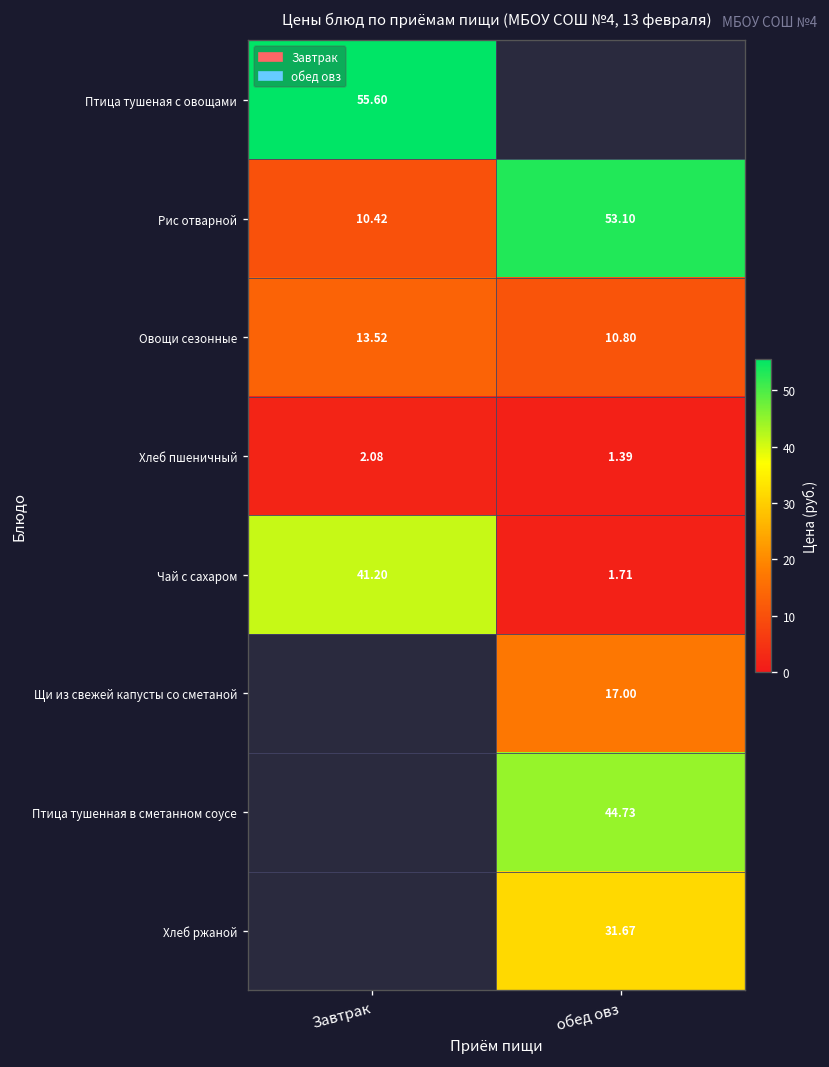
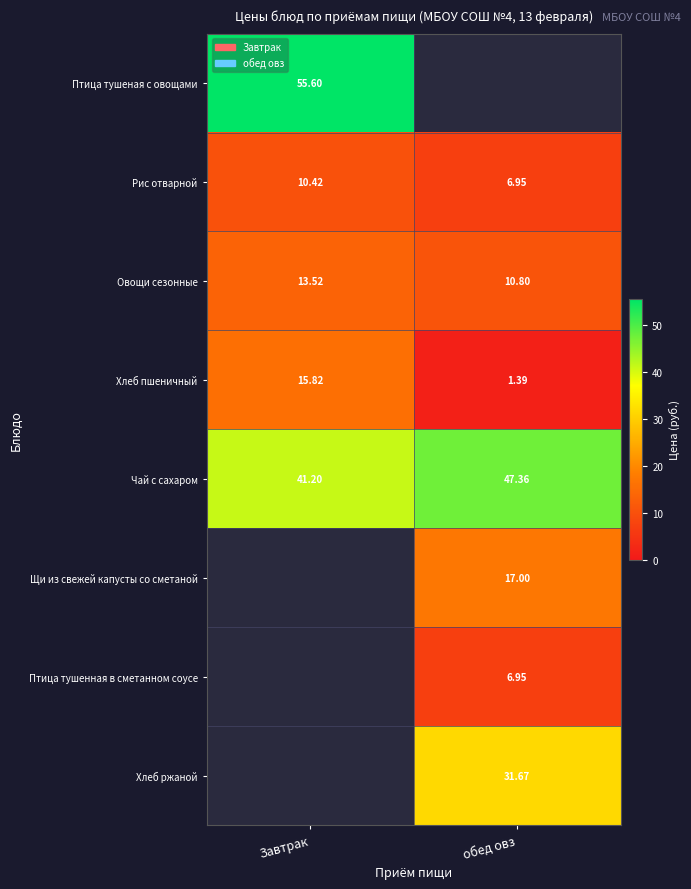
Рис отварной, обед овз: 53.10 -> 6.95
Хлеб пшеничный, Завтрак: 2.08 -> 15.82
Чай с сахаром, обед овз: 1.71 -> 47.36
Птица тушенная в сметанном соусе, обед овз: 44.73 -> 6.95
